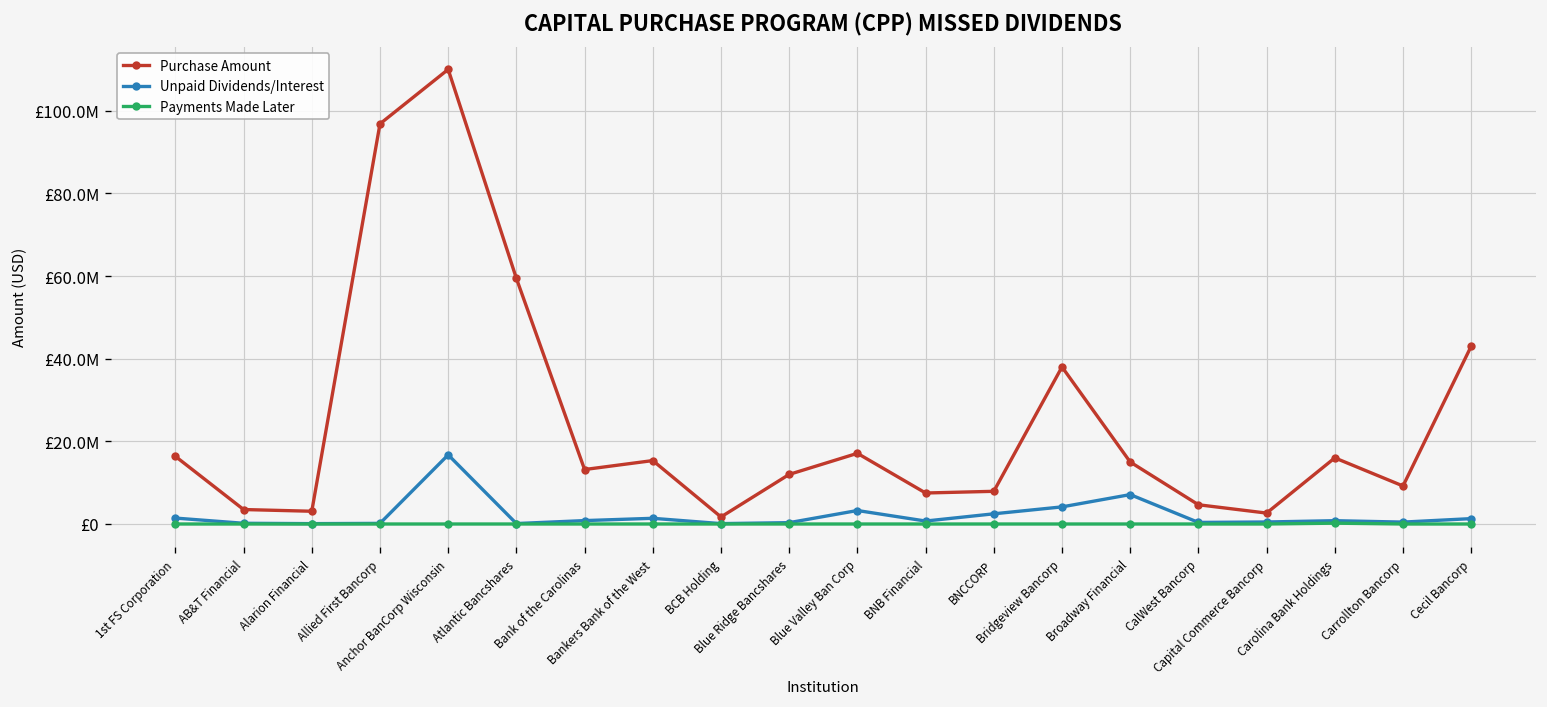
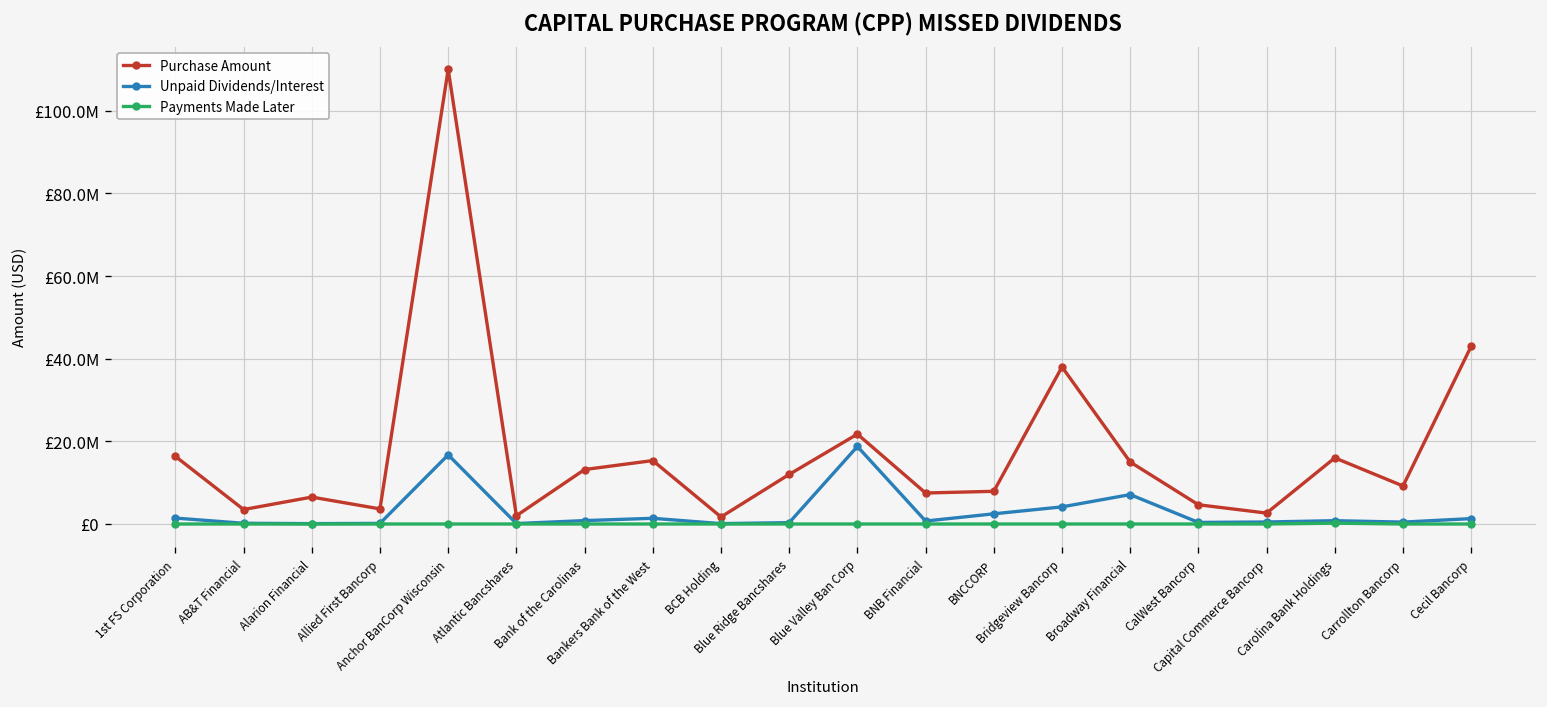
Purchase Amount, Alarion Financial: £3000000 -> £7000000
Purchase Amount, Allied First Bancorp: £97000000 -> £4000000
Purchase Amount, Atlantic Bancshares: £59000000 -> £2000000
Purchase Amount, Blue Valley Ban Corp: £17000000 -> £22000000
Unpaid Dividends/Interest, Blue Valley Ban Corp: £3000000 -> £19000000
